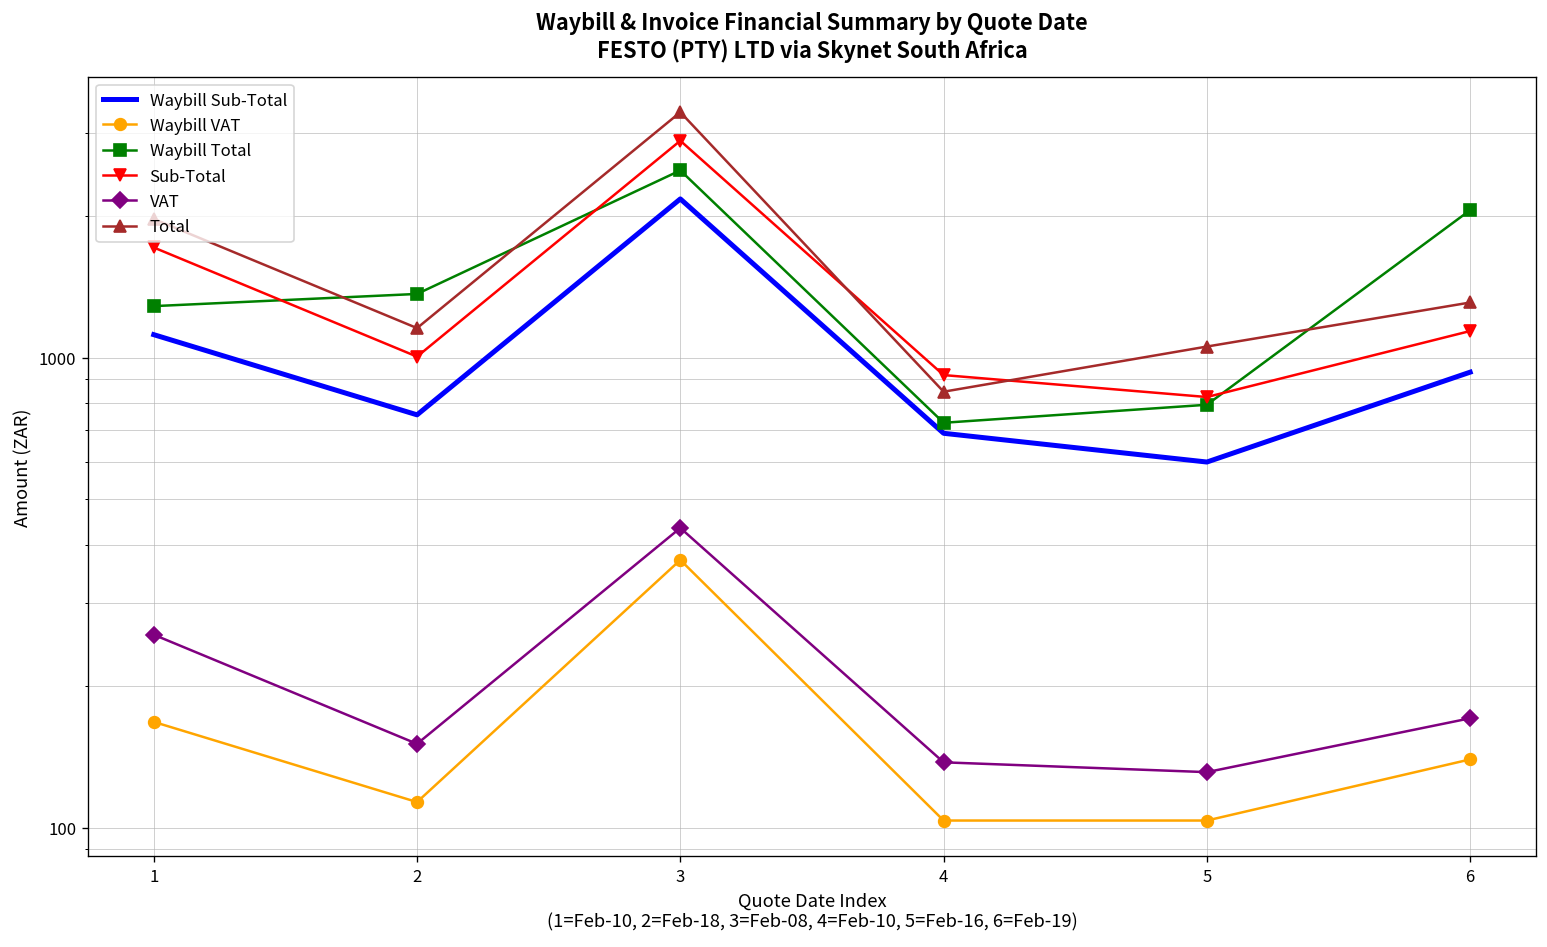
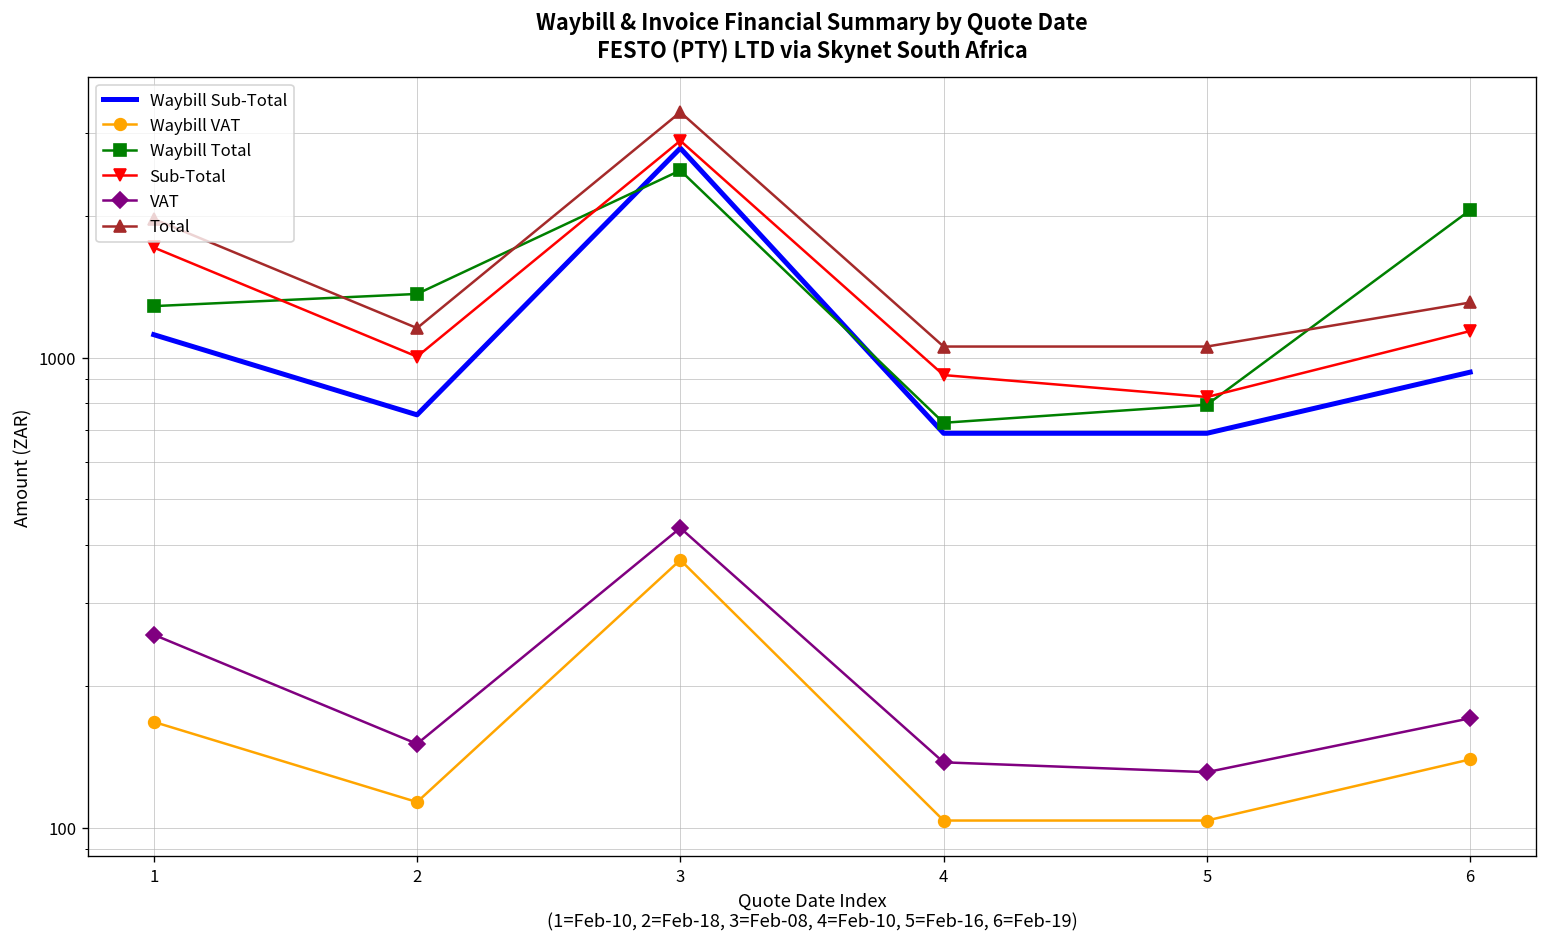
Waybill Sub-Total, 3: 2200 -> 2800
Total, 4: 850 -> 1060
Waybill Sub-Total, 5: 600 -> 690
